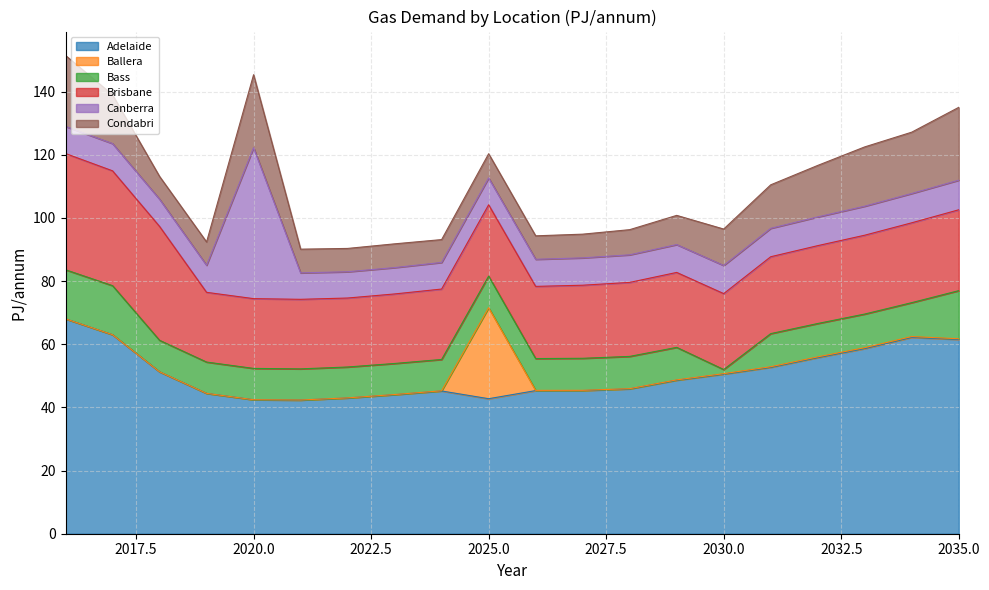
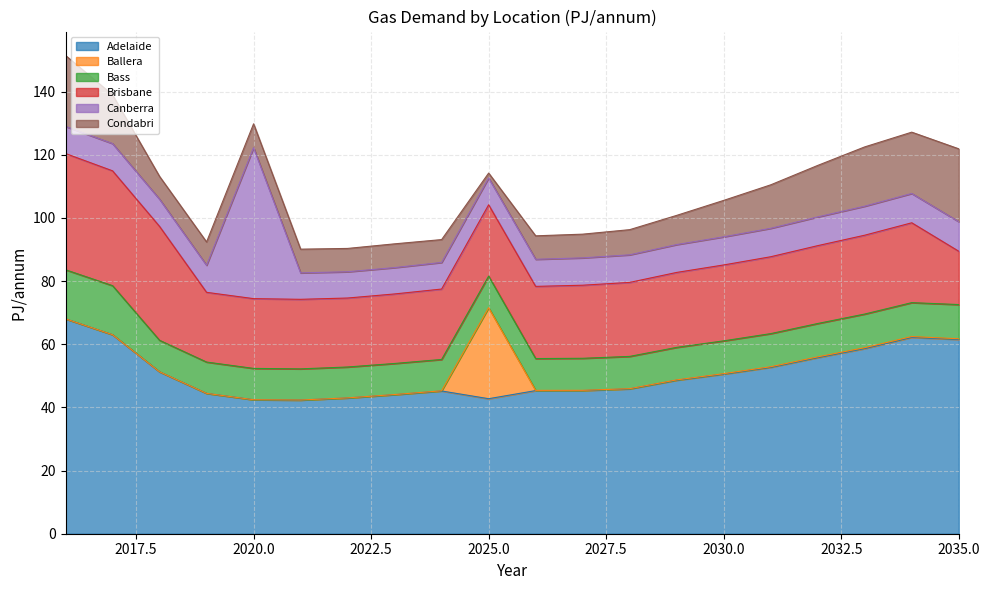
Condabri, 2020.0: 23 -> 8
Condabri, 2025.0: 8 -> 2
Bass, 2030.0: 1 -> 10
Bass, 2035.0: 15 -> 11
Brisbane, 2035.0: 26 -> 17
